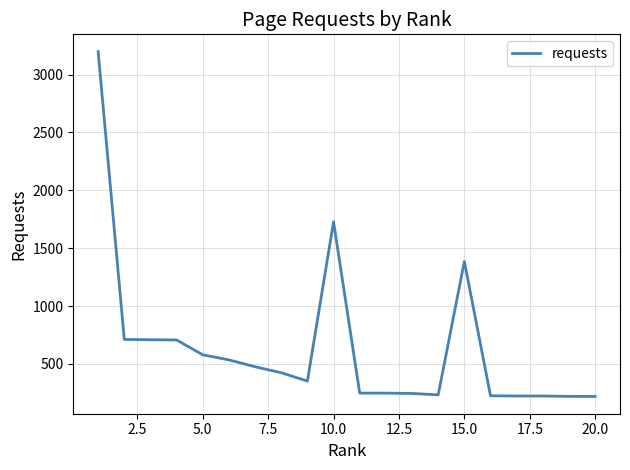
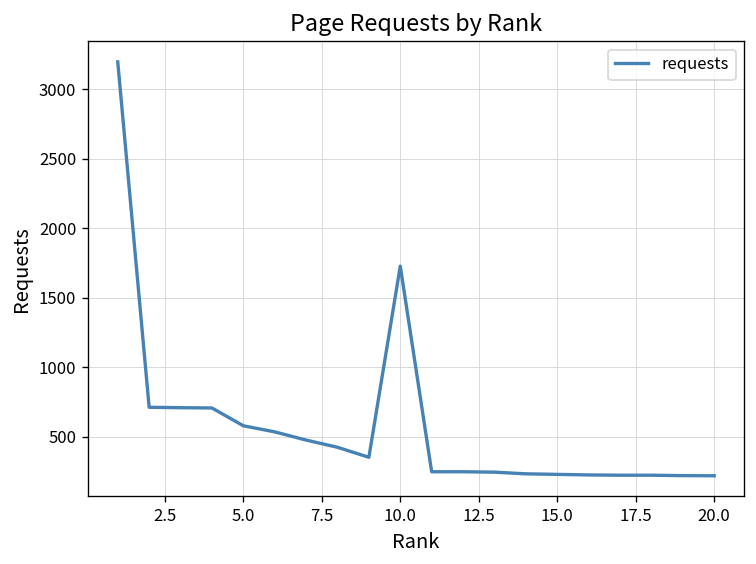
15.0: 1390 -> 230
